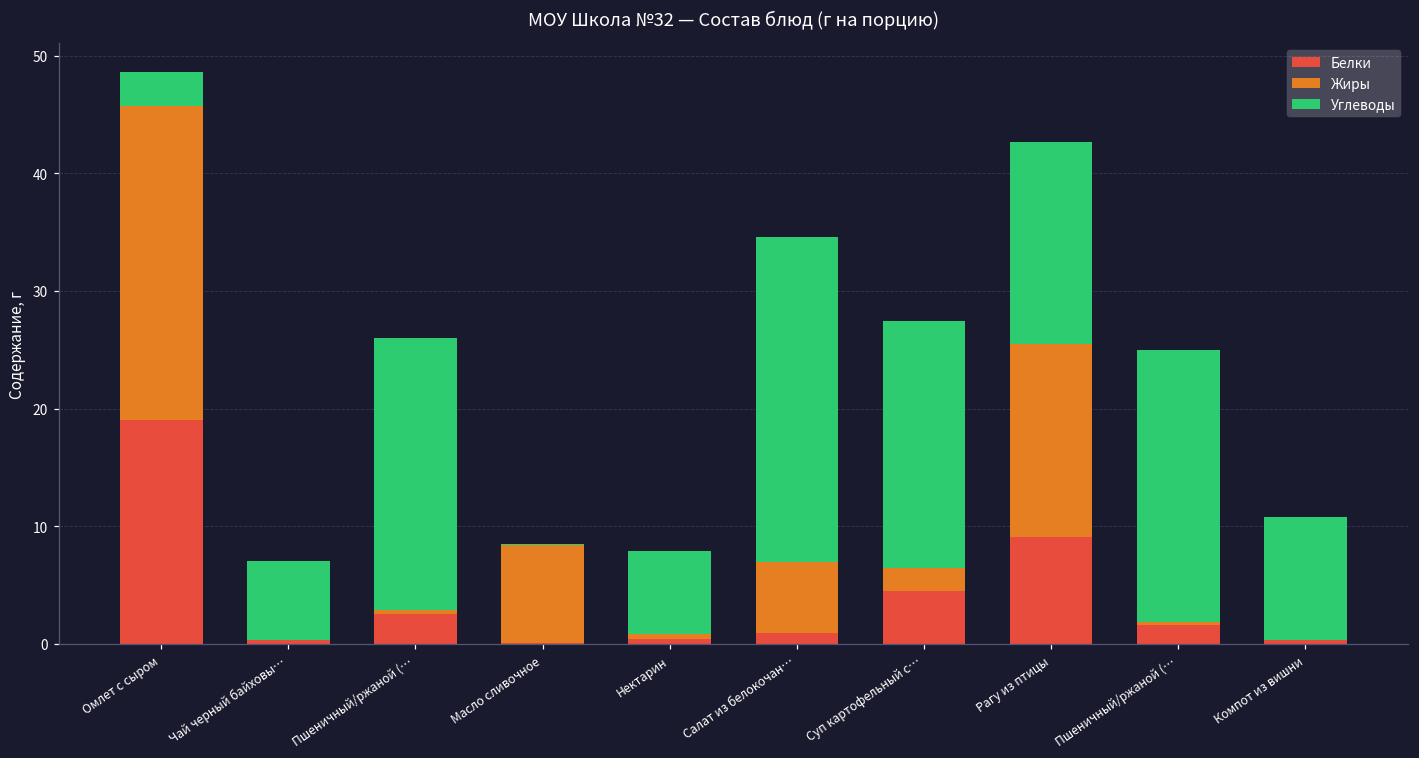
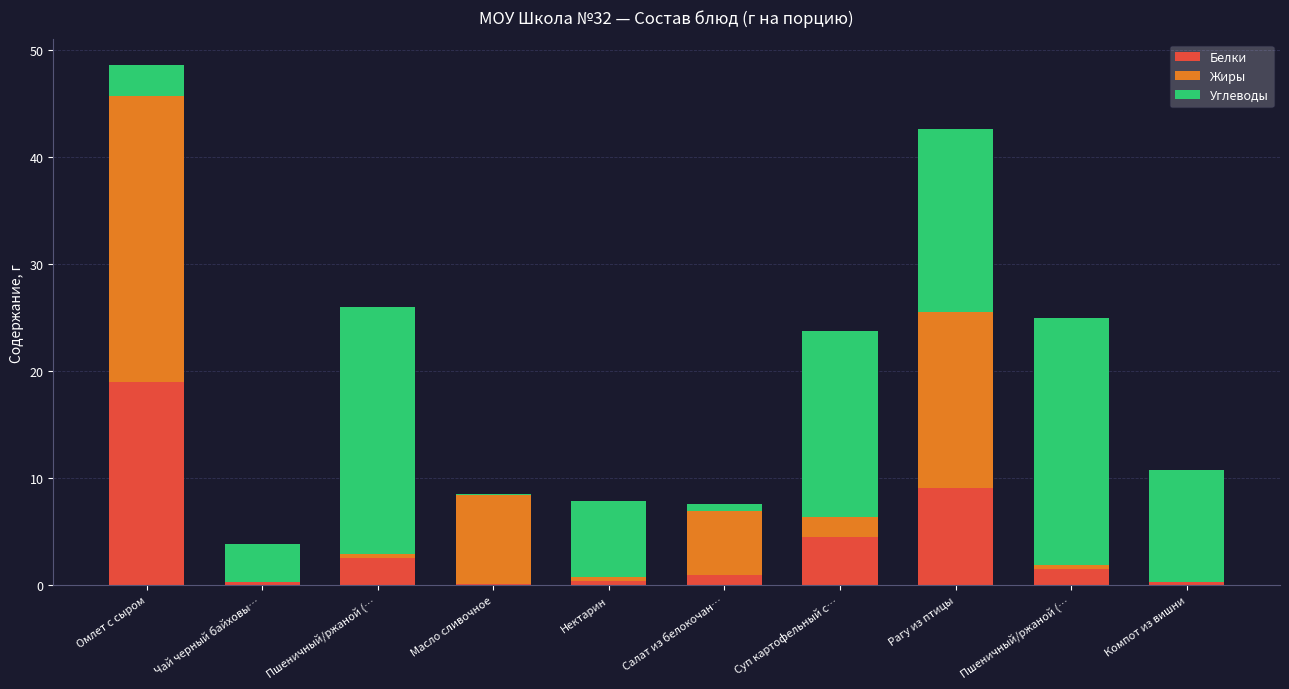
Углеводы, Чай черный байховы…: 6.7 -> 3.6
Углеводы, Салат из белокочан…: 27.6 -> 0.6
Углеводы, Суп картофельный с…: 21.0 -> 17.4
